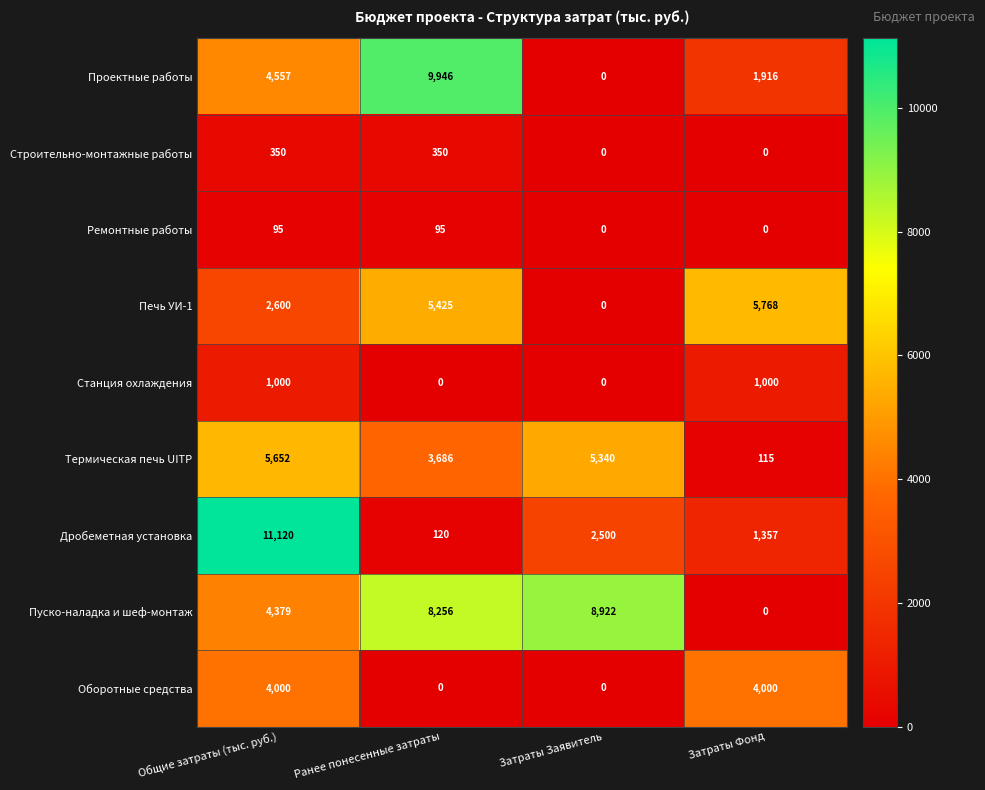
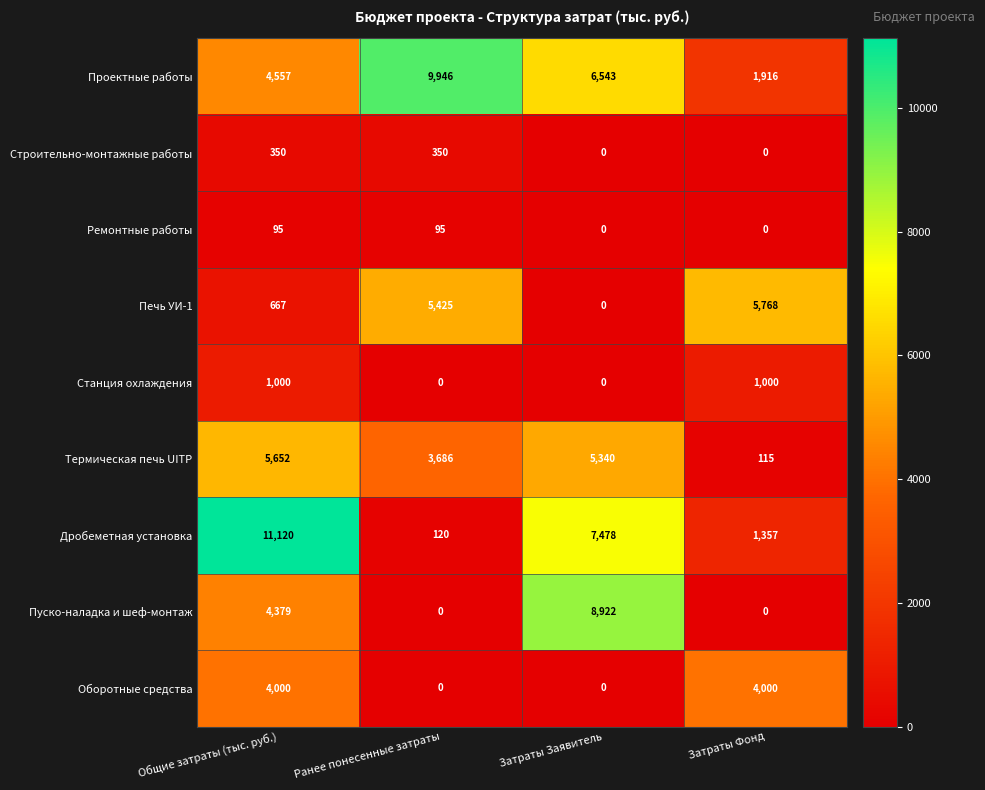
Проектные работы, Затраты Заявитель: 0 -> 6,543
Печь УИ-1, Общие затраты (тыс. руб.): 2,600 -> 667
Дробеметная установка, Затраты Заявитель: 2,500 -> 7,478
Пуско-наладка и шеф-монтаж, Ранее понесенные затраты: 8,256 -> 0
